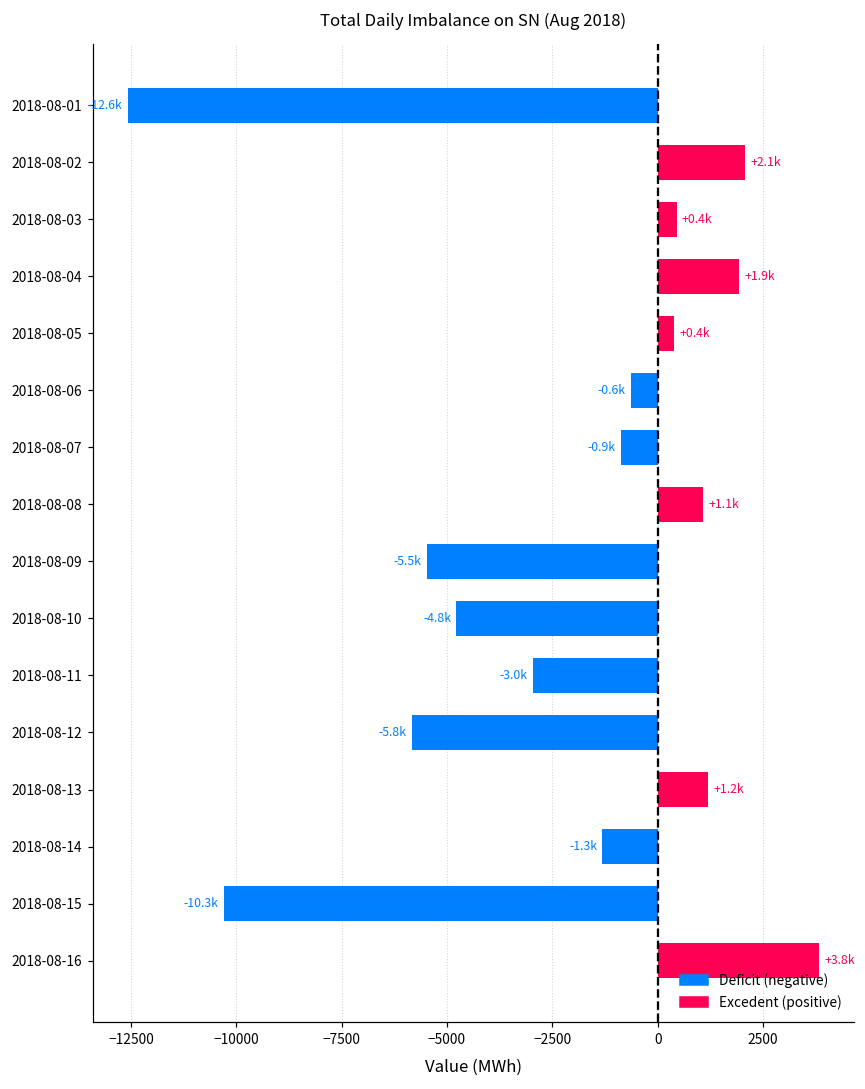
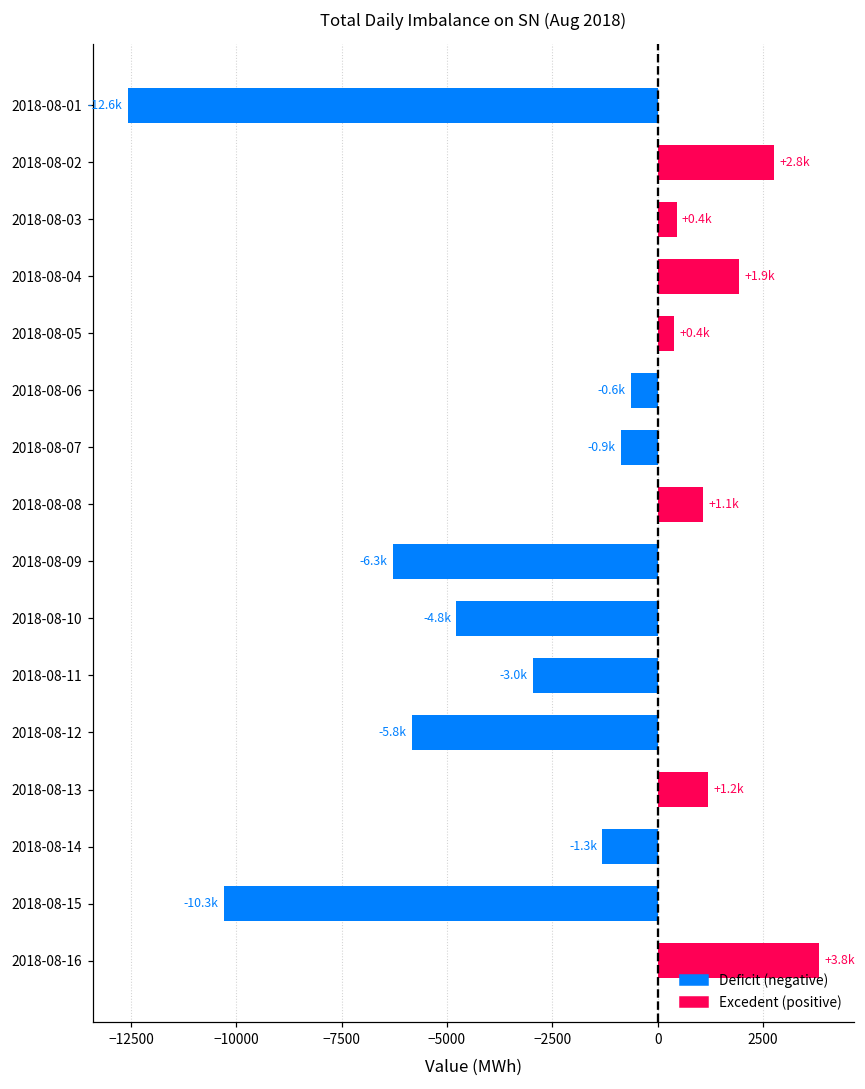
2018-08-02: +2.1k -> +2.8k
2018-08-09: -5.5k -> -6.3k
